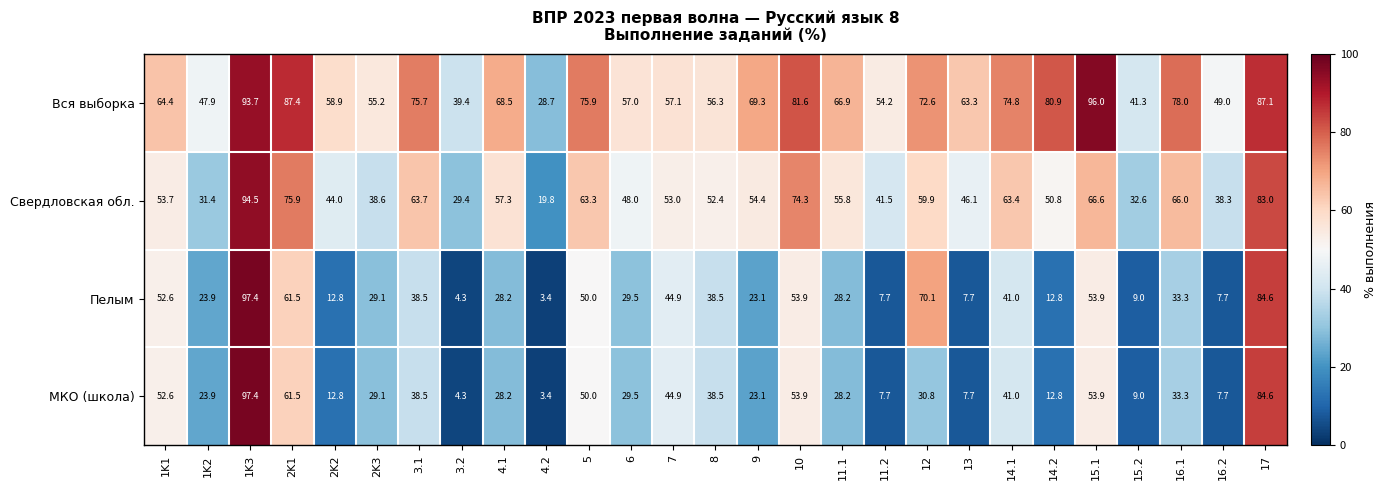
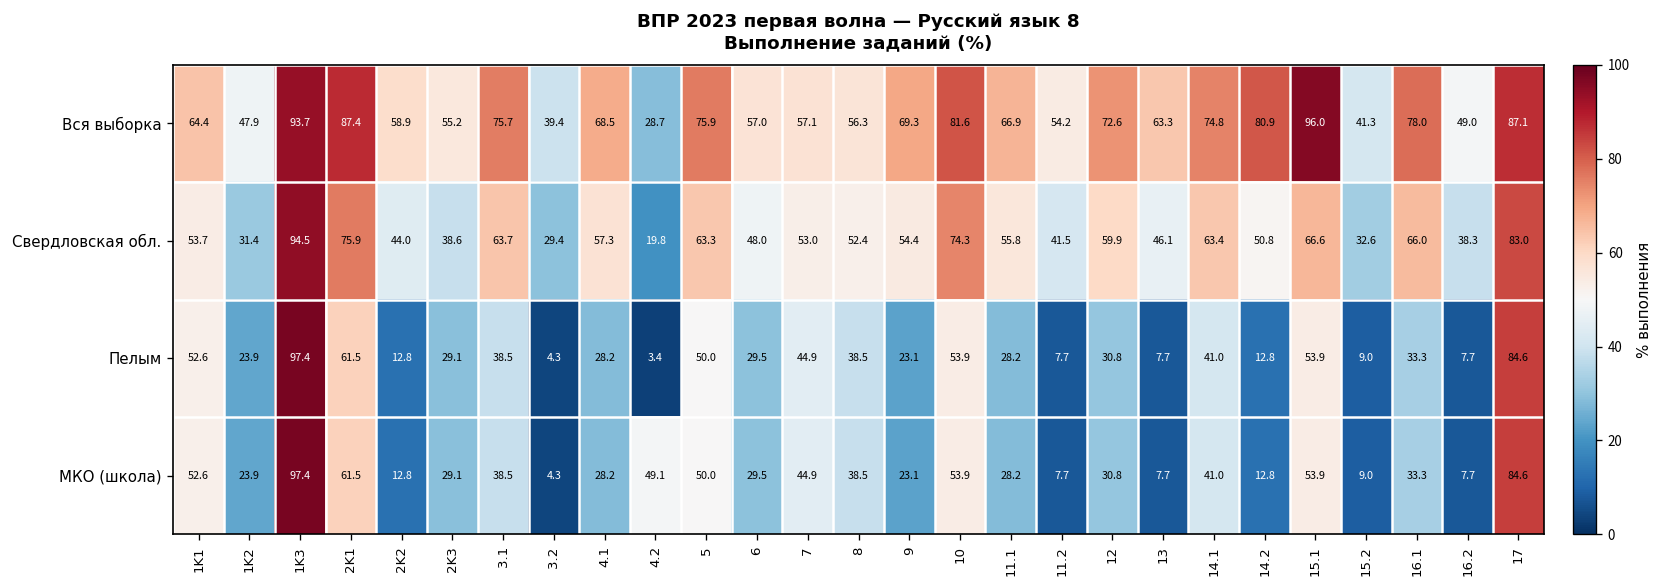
Пелым, 12: 70.1 -> 30.8
МКО (школа), 4.2: 3.4 -> 49.1
